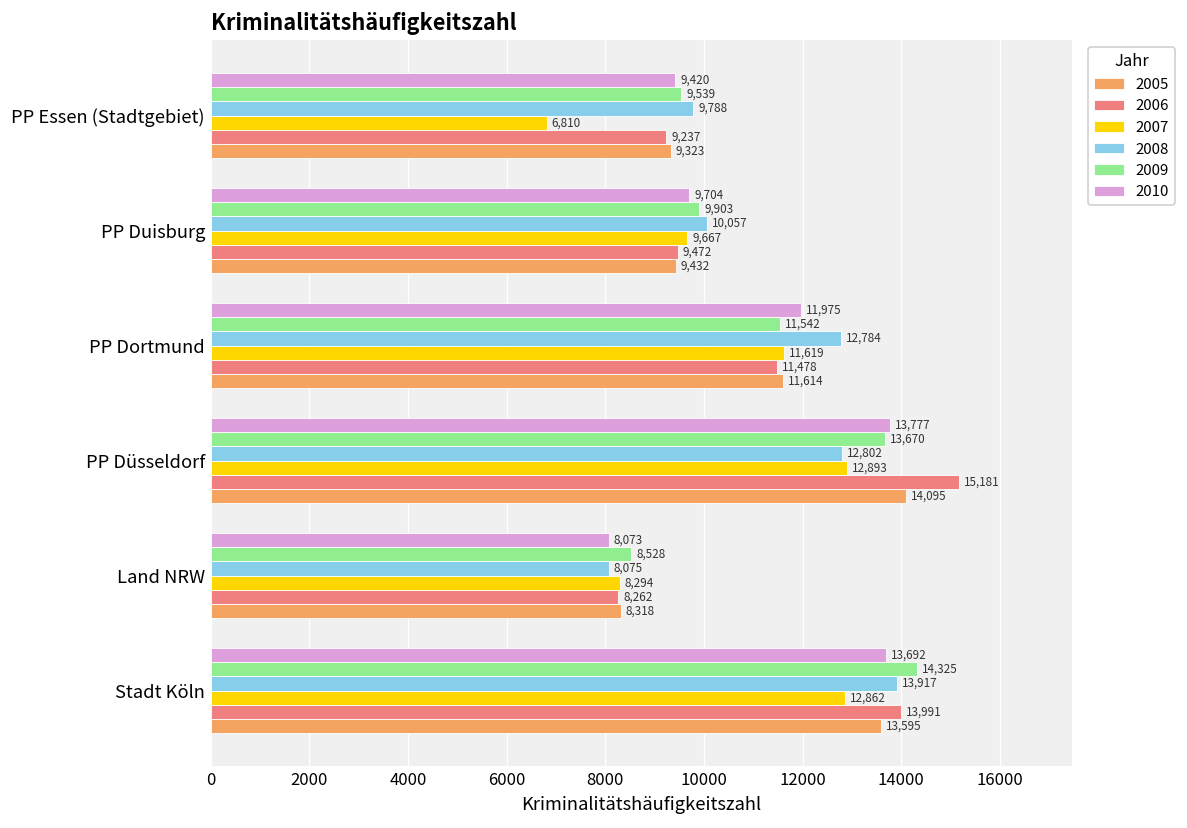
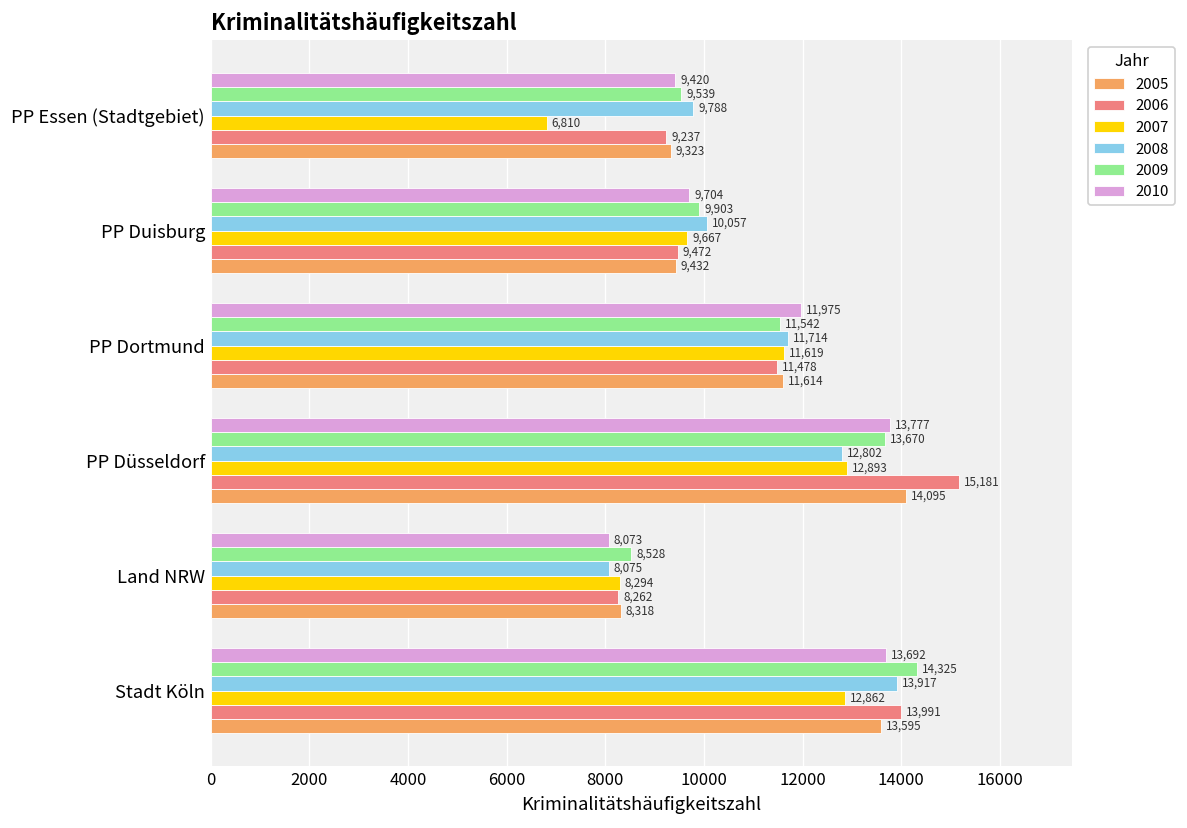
2008, PP Dortmund: 12,784 -> 11,714
